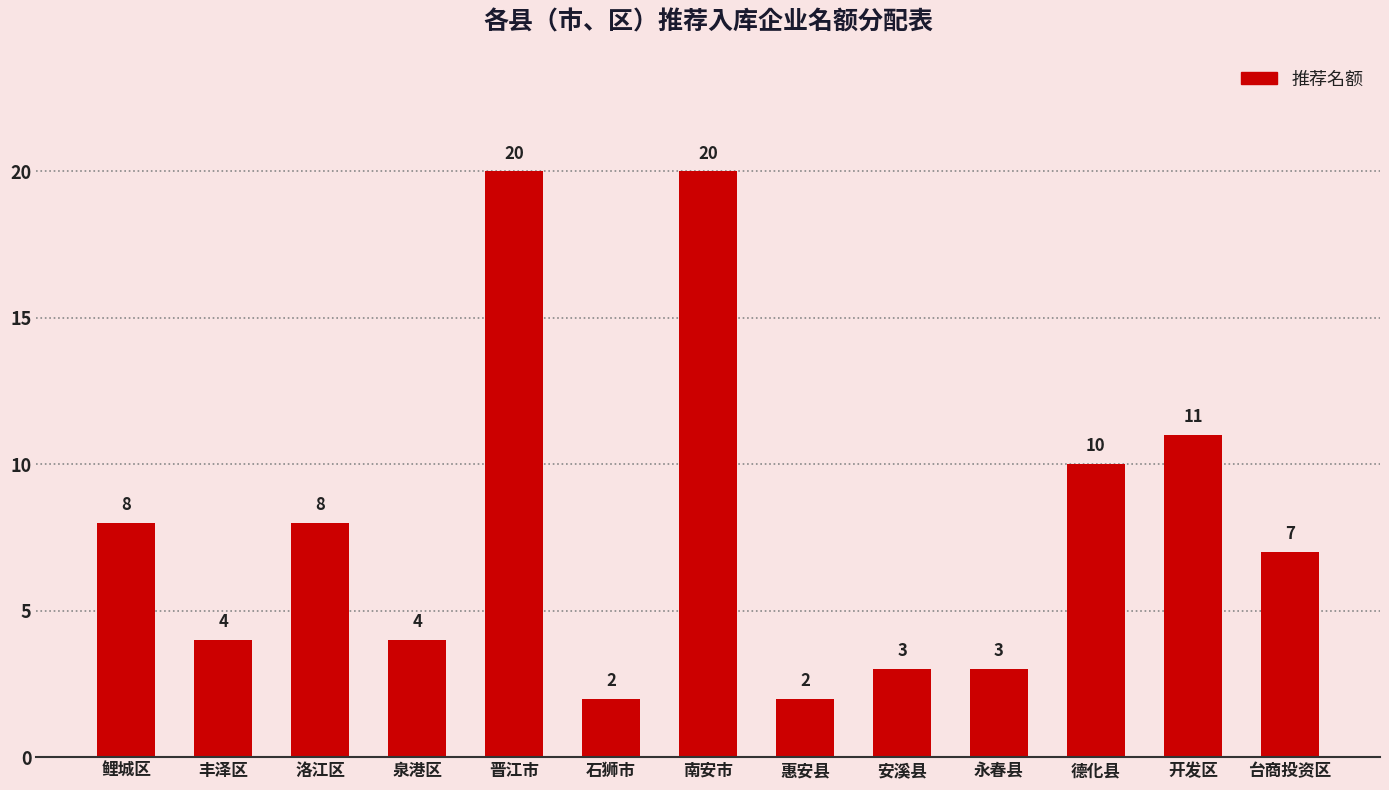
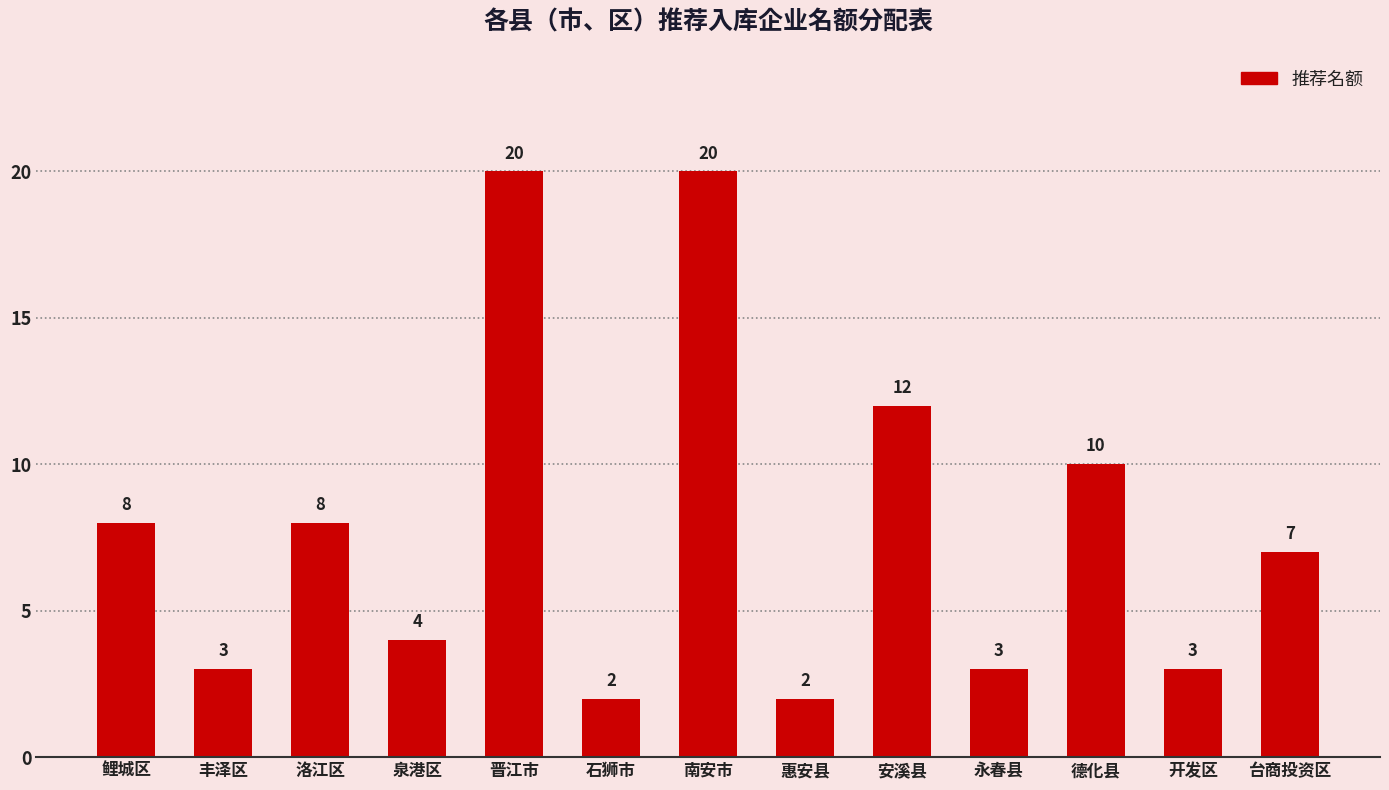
丰泽区: 4 -> 3
安溪县: 3 -> 12
开发区: 11 -> 3
